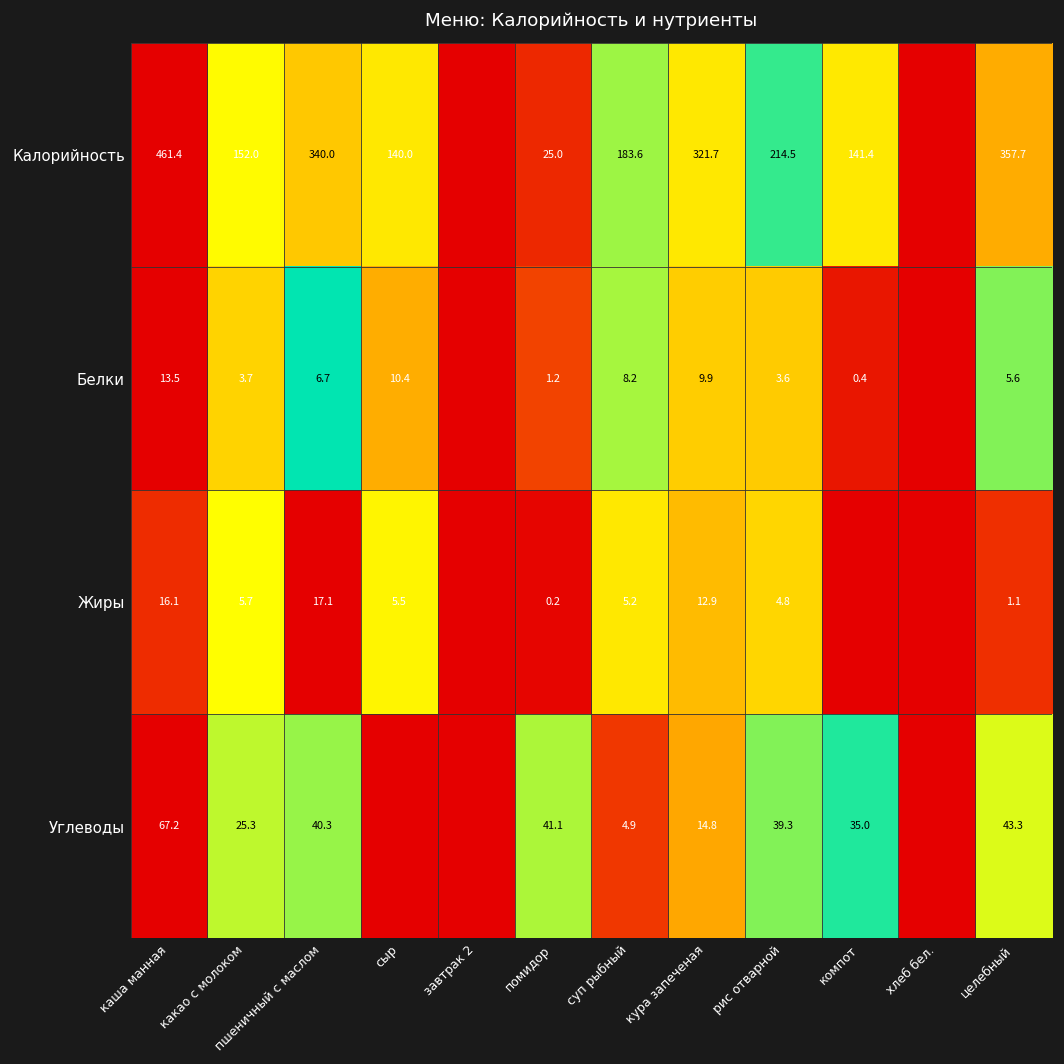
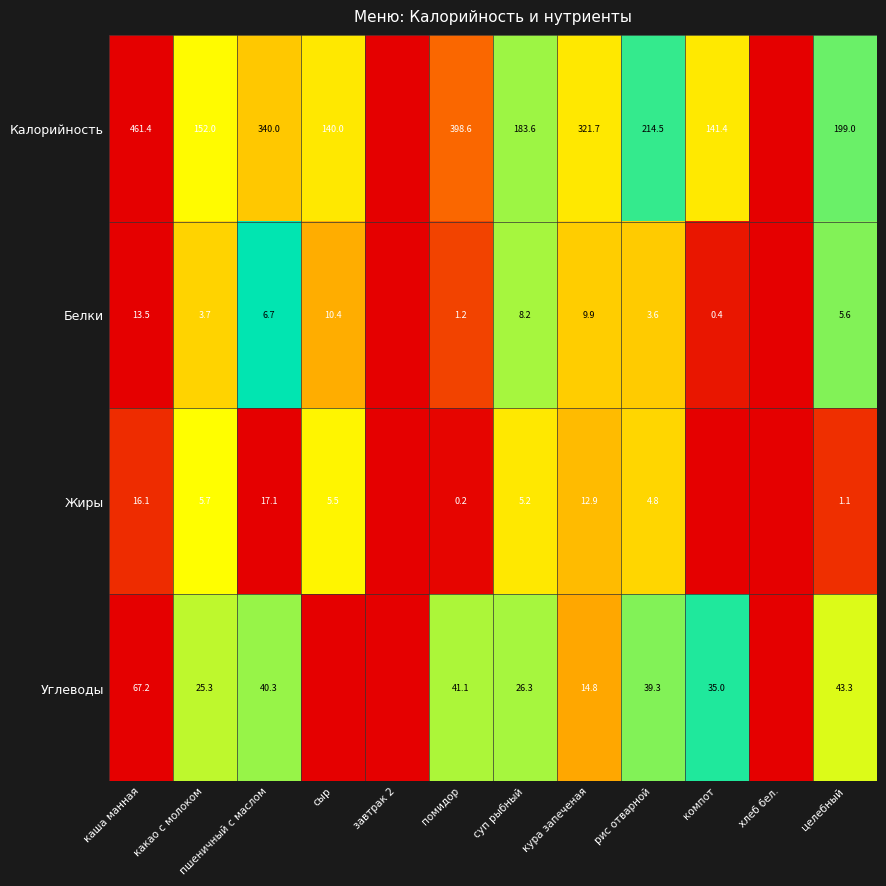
Калорийность, помидор: 25.0 -> 398.6
Калорийность, целебный: 357.7 -> 199.0
Углеводы, суп рыбный: 4.9 -> 26.3
